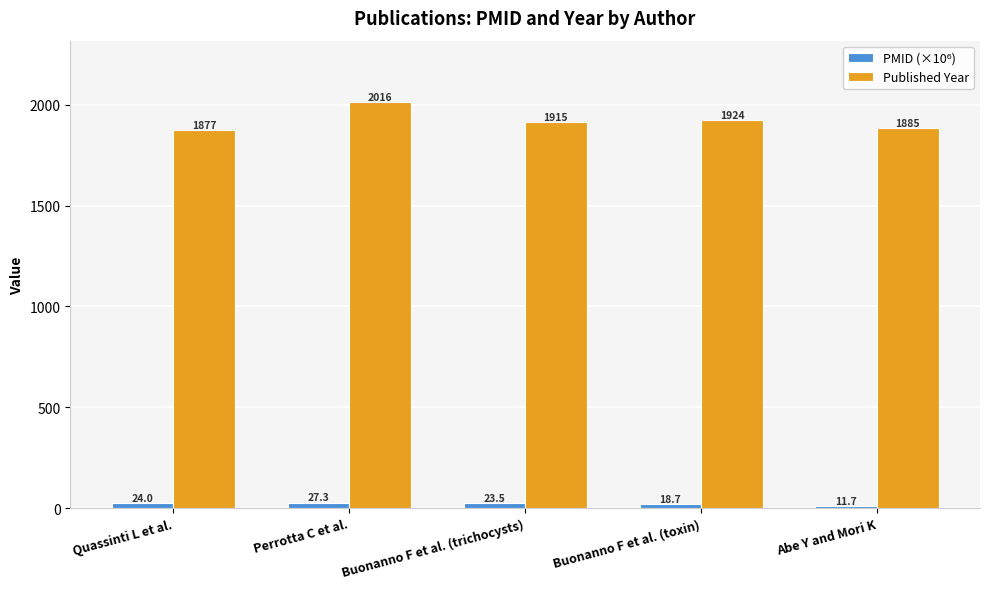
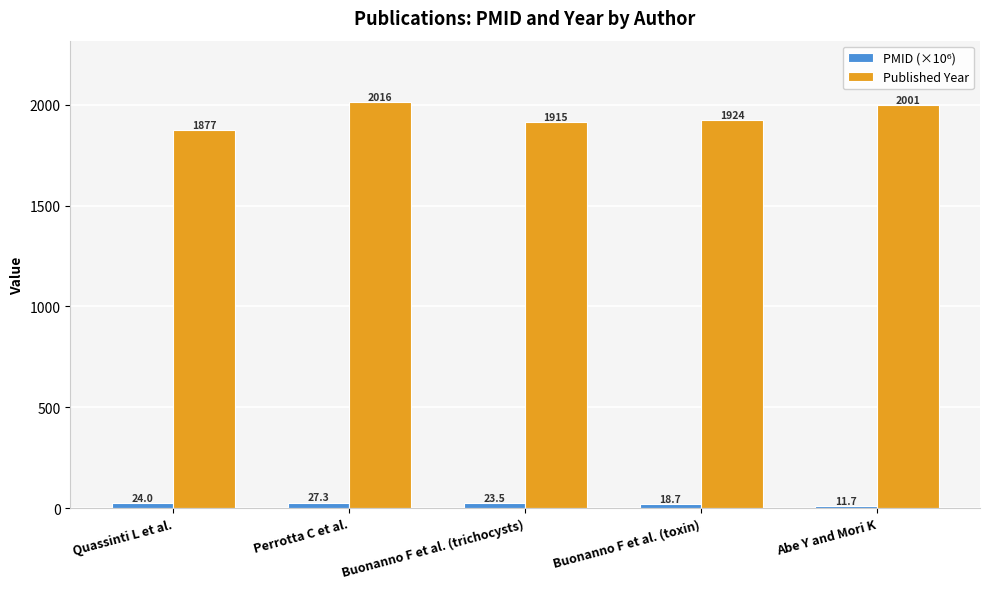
Published Year, Abe Y and Mori K: 1885 -> 2001
